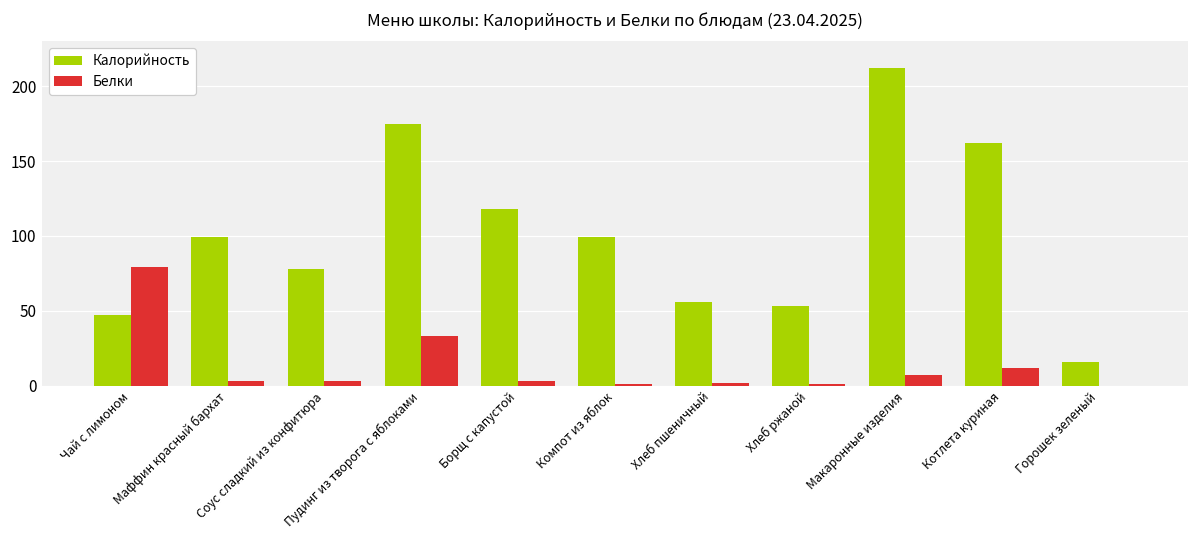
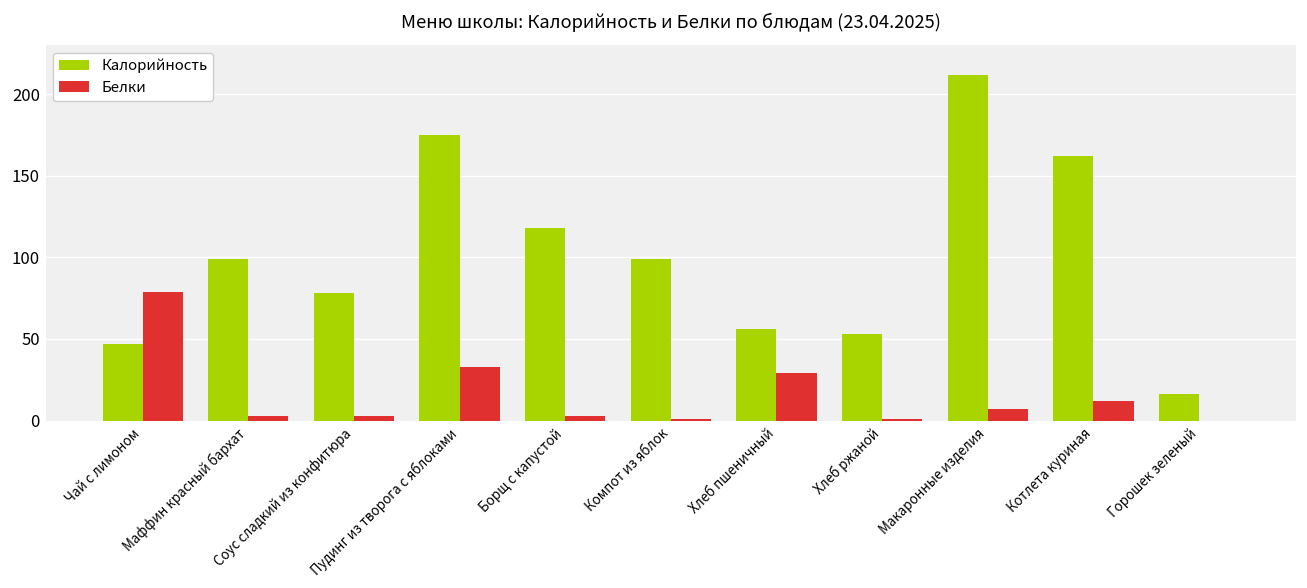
Белки, Хлеб пшеничный: 2 -> 29
